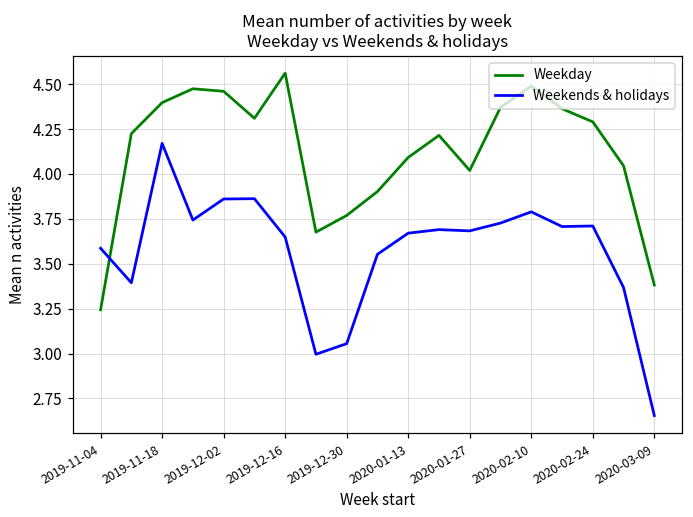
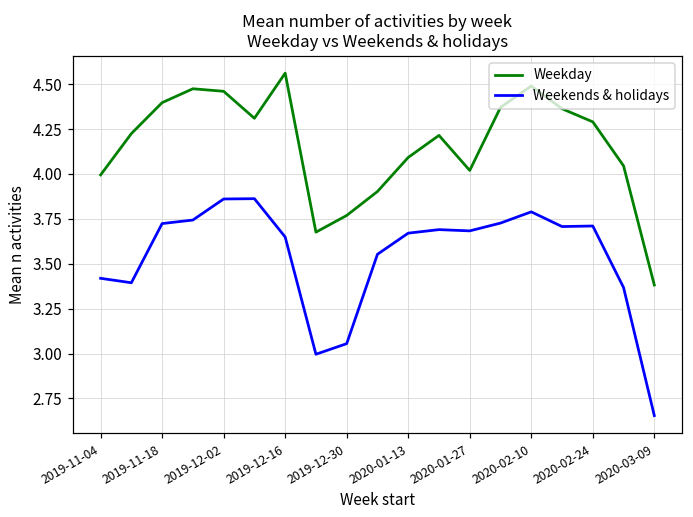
Weekday, 2019-11-04: 3.24 -> 3.99
Weekends & holidays, 2019-11-04: 3.59 -> 3.42
Weekends & holidays, 2019-11-18: 4.17 -> 3.72
